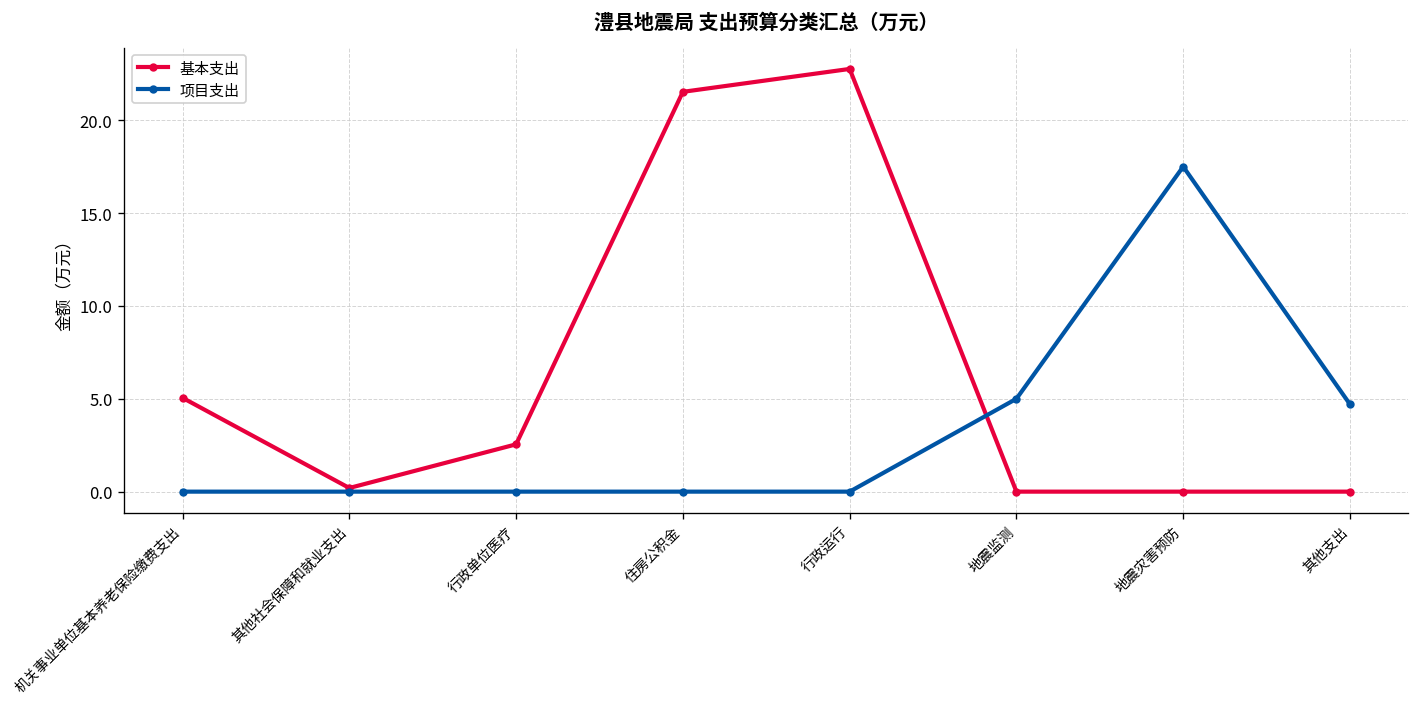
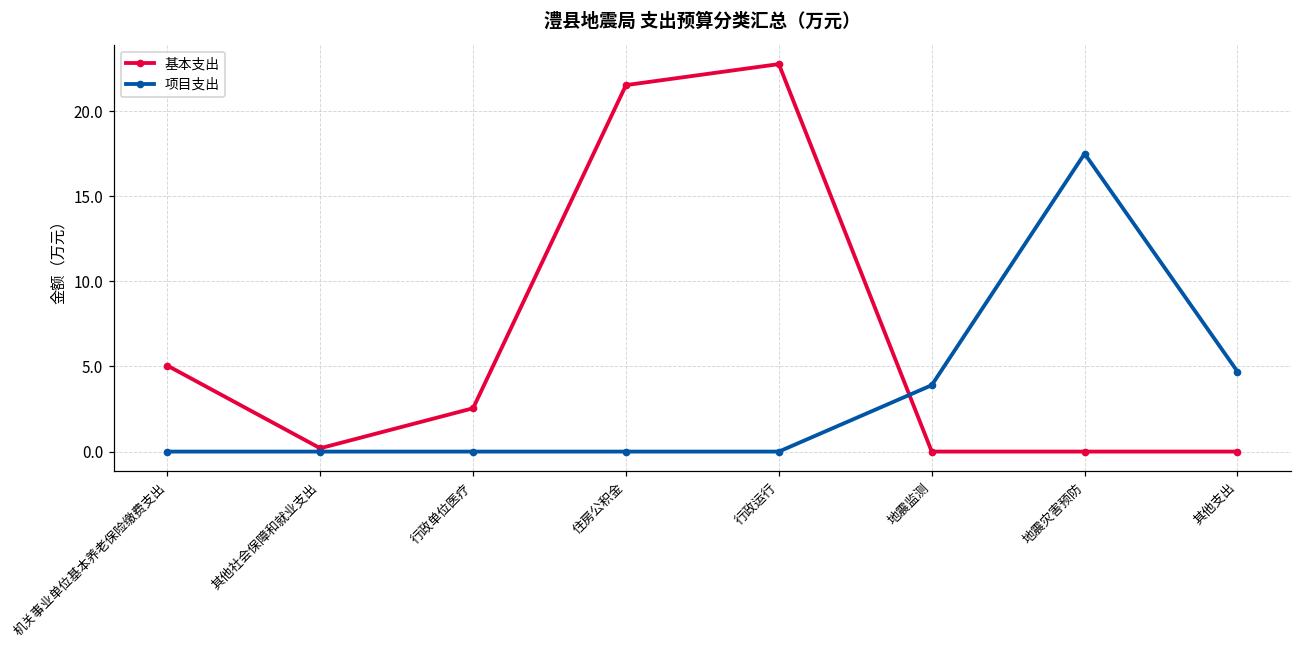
项目支出, 地震监测: 5.0 -> 3.9
